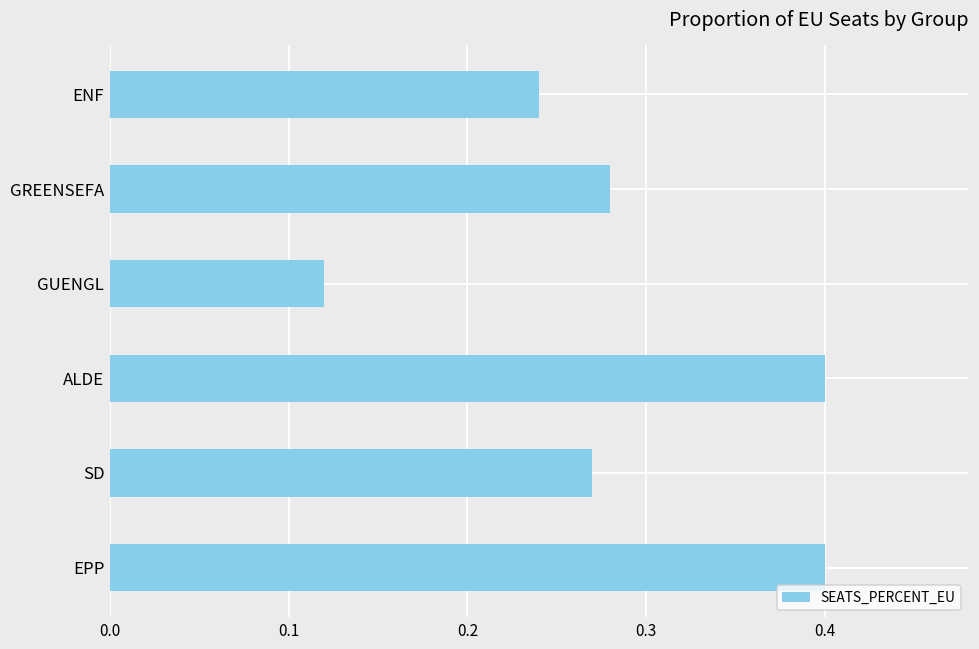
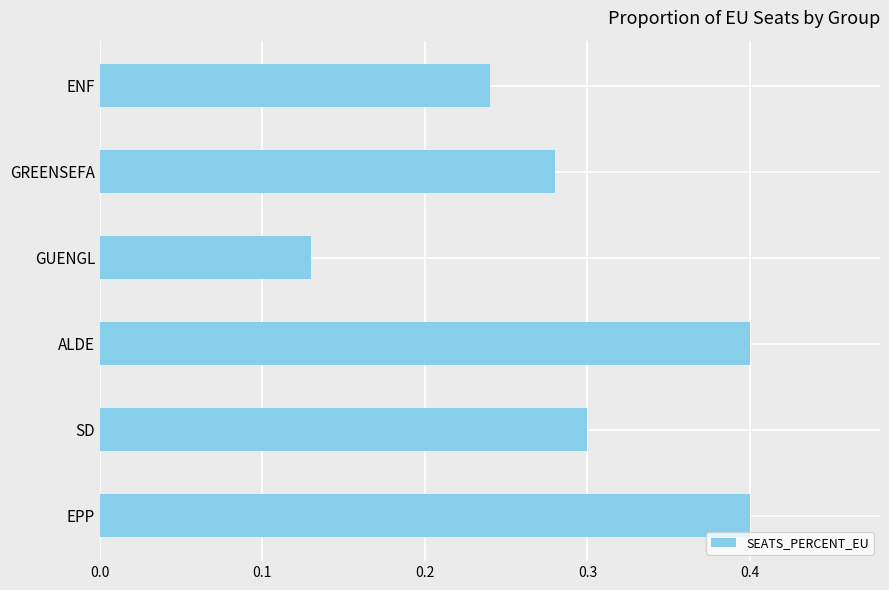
GUENGL: 0.12 -> 0.13
SD: 0.27 -> 0.30
